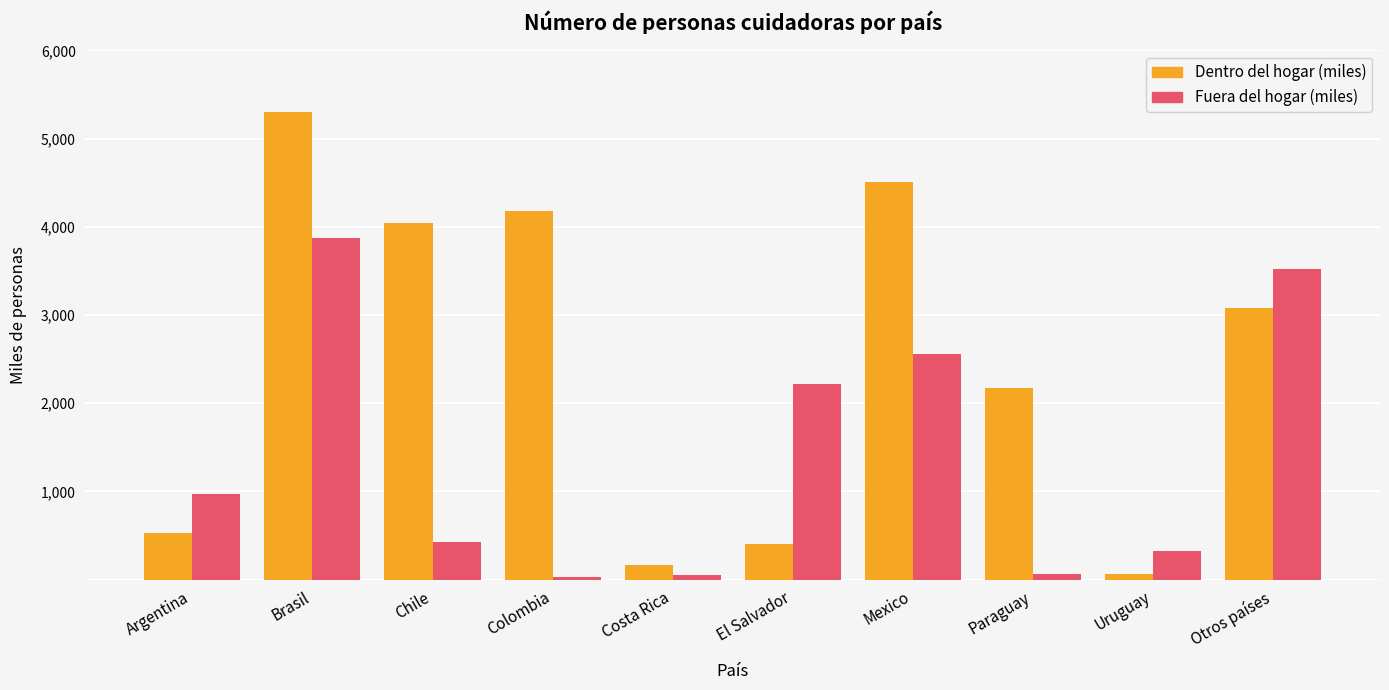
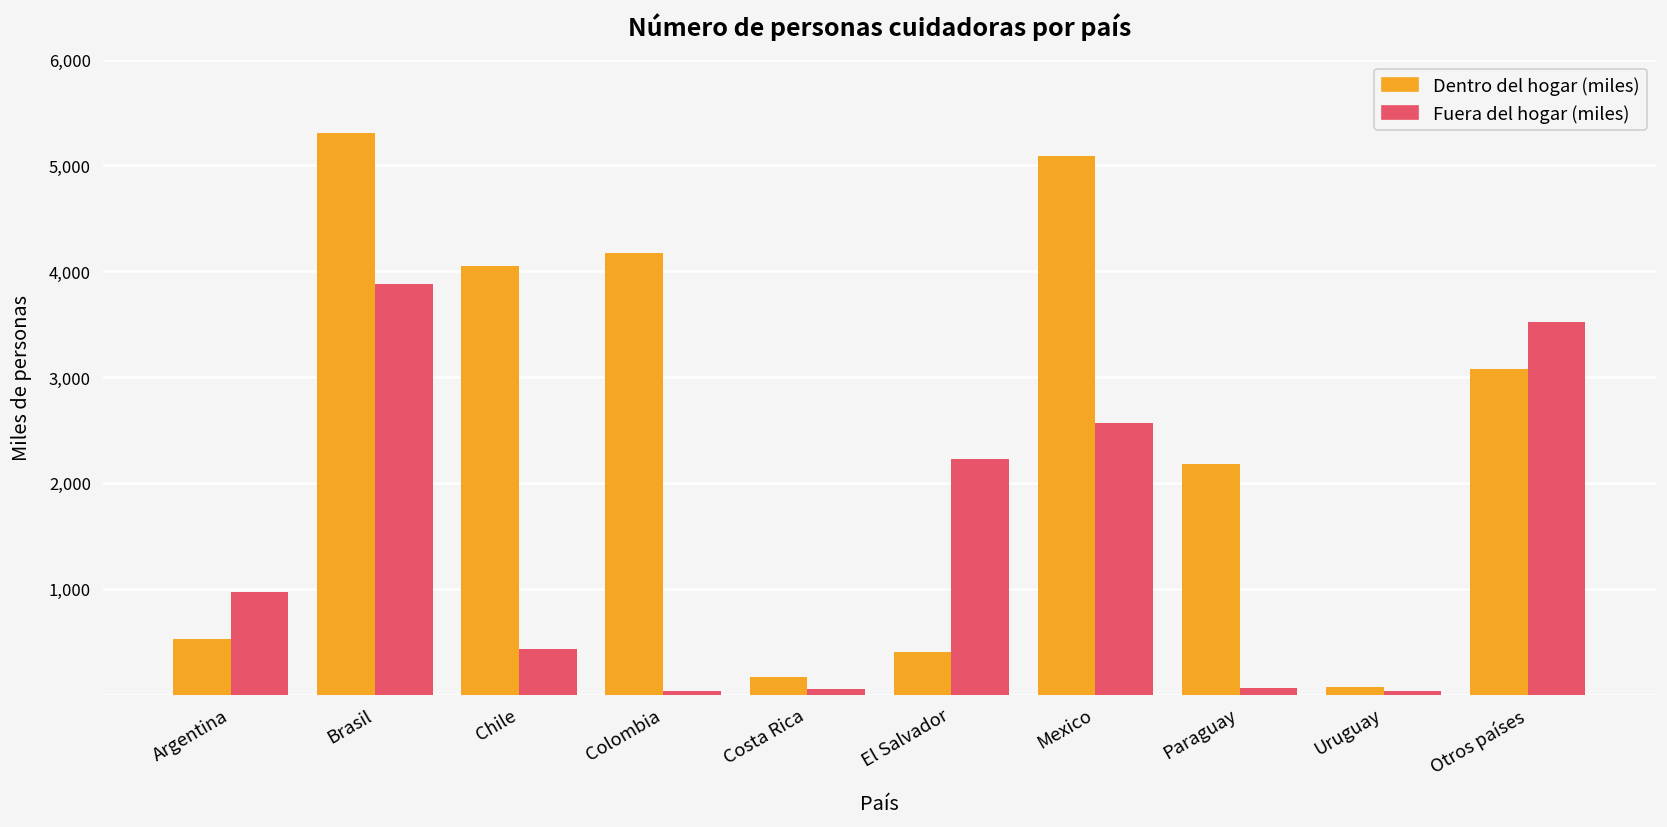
Dentro del hogar (miles), Mexico: 4,500 -> 5,100
Fuera del hogar (miles), Uruguay: 300 -> 0
